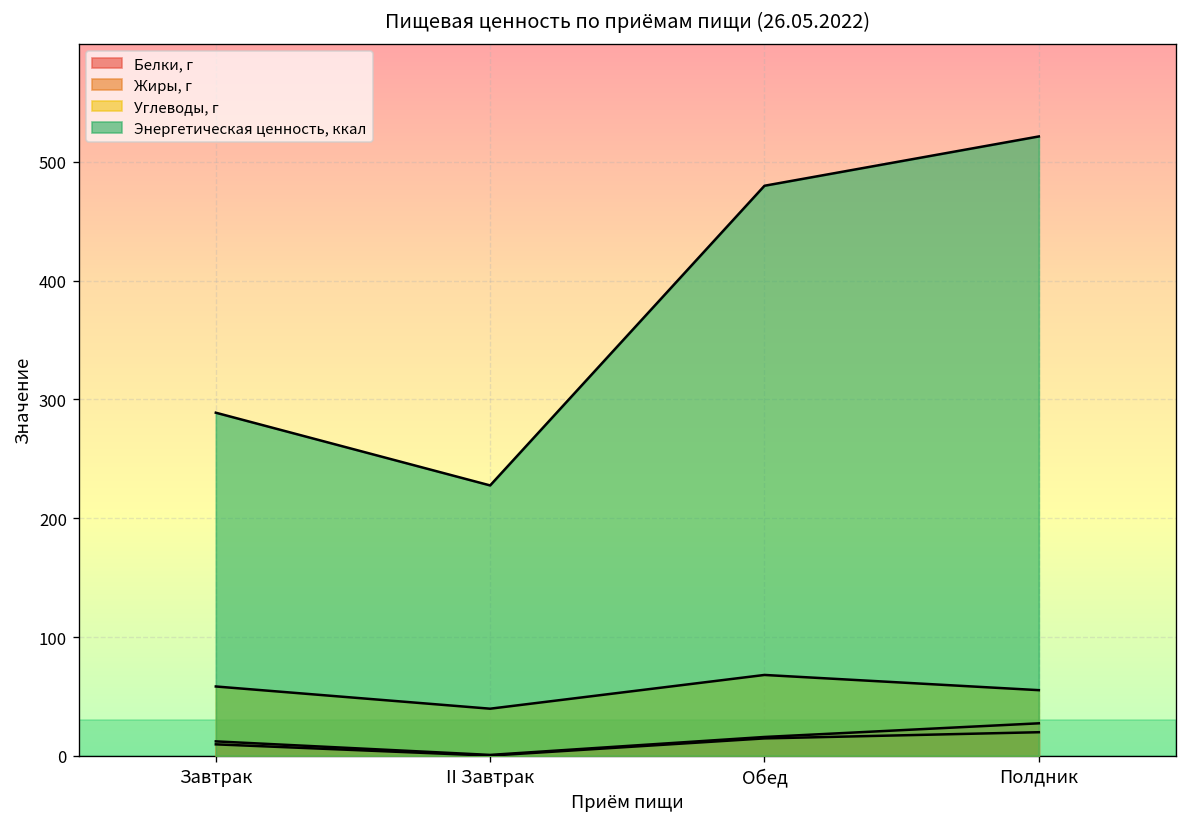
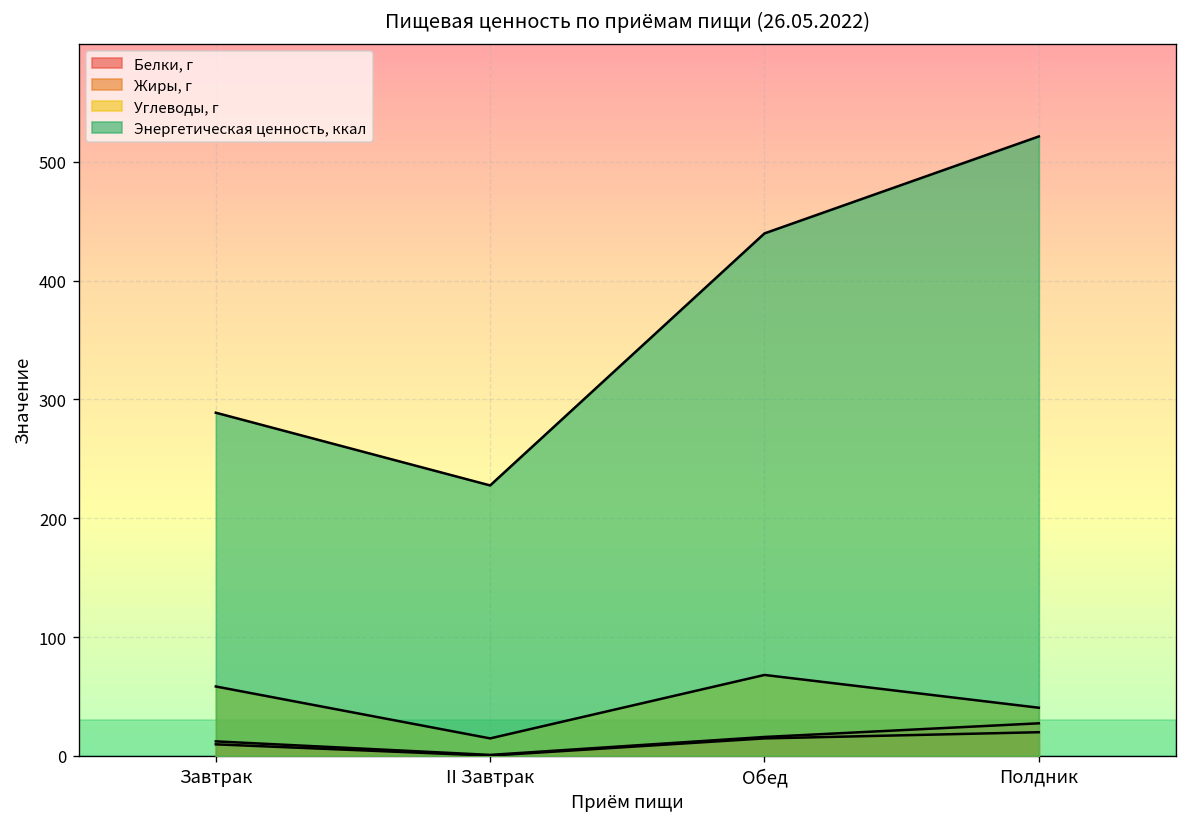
Углеводы, г, II Завтрак: 40 -> 10
Энергетическая ценность, ккал, Обед: 480 -> 440
Углеводы, г, Полдник: 60 -> 40
